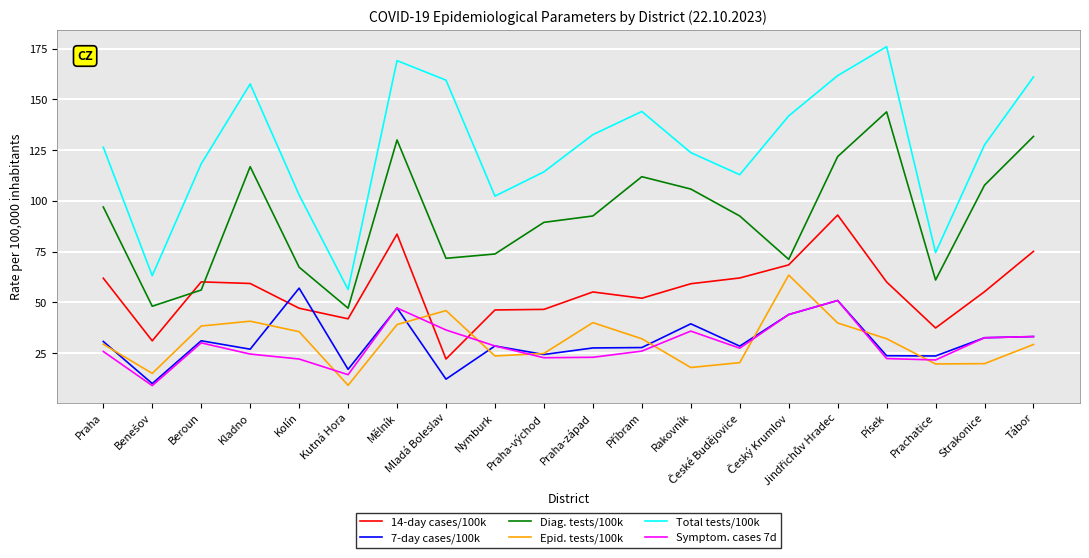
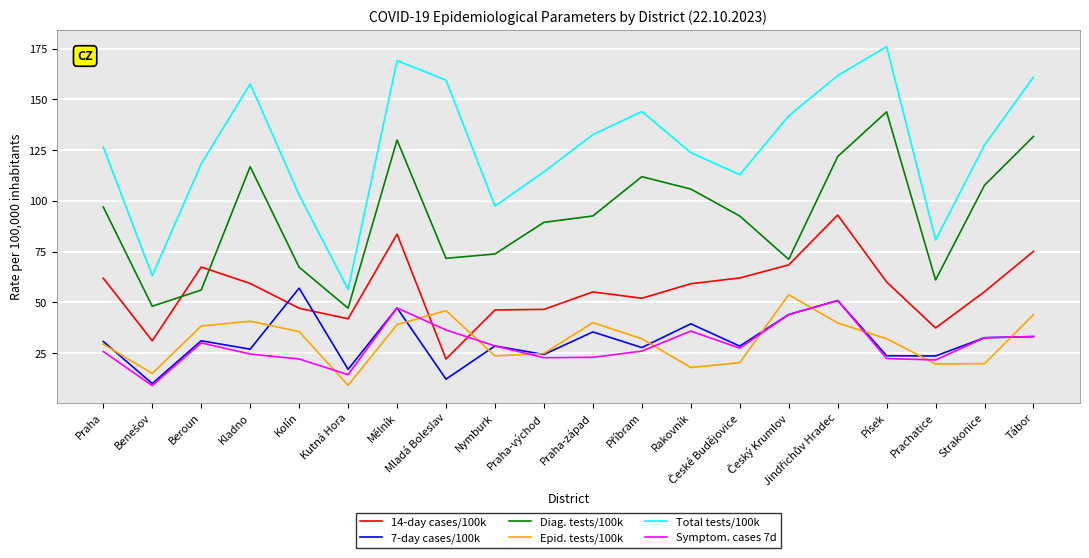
14-day cases/100k, Beroun: 60 -> 67
Total tests/100k, Nymburk: 102 -> 97
7-day cases/100k, Praha-západ: 28 -> 35
Epid. tests/100k, Český Krumlov: 63 -> 54
Total tests/100k, Prachatice: 75 -> 81
Epid. tests/100k, Tábor: 29 -> 44
